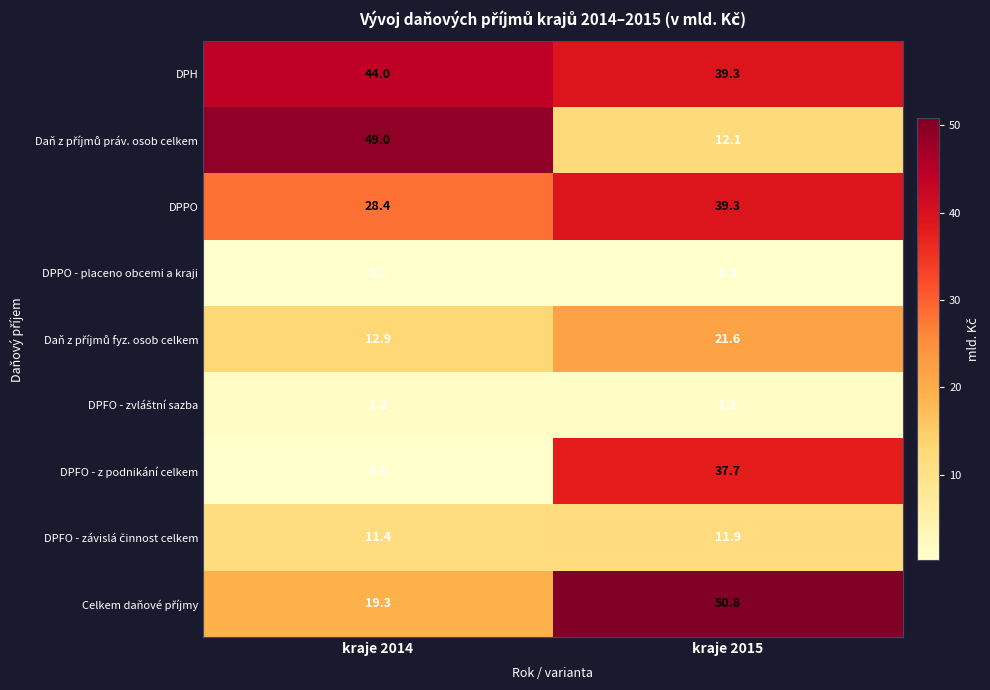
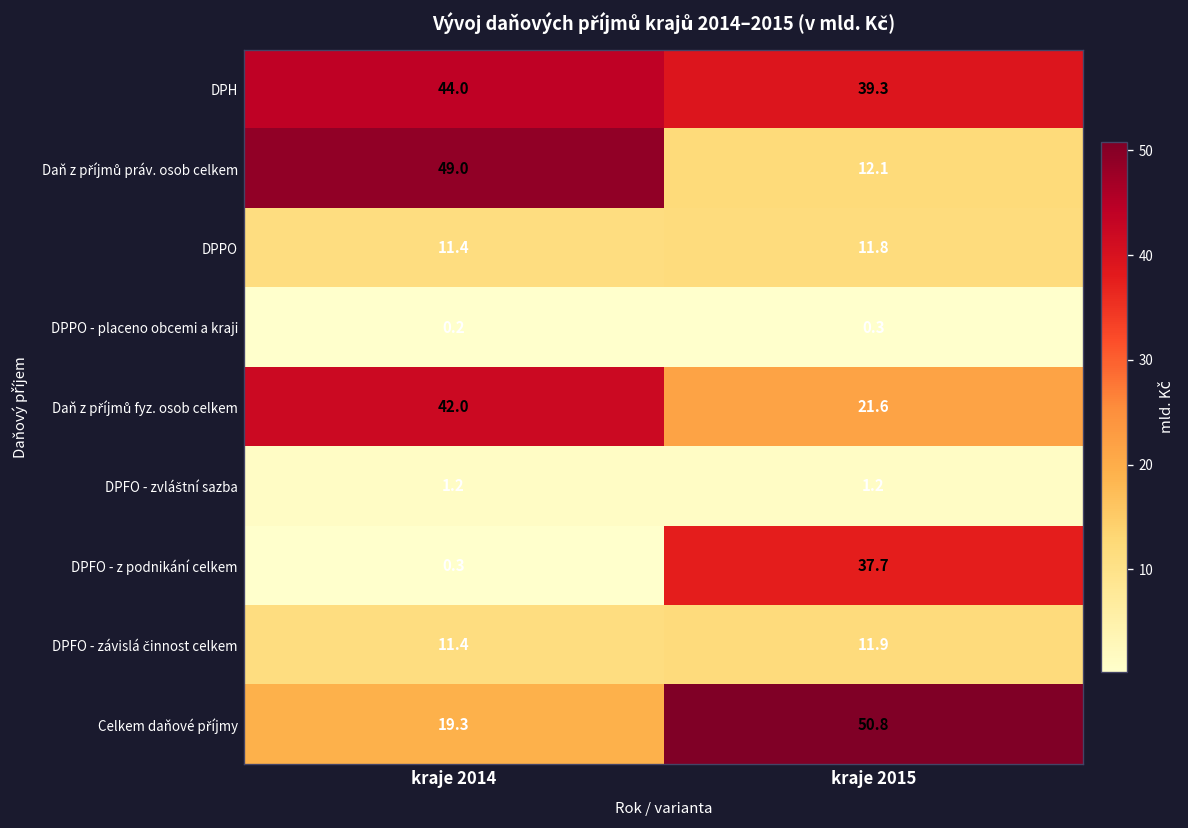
DPPO, kraje 2014: 28.4 -> 11.4
DPPO, kraje 2015: 39.3 -> 11.8
Daň z příjmů fyz. osob celkem, kraje 2014: 12.9 -> 42.0
